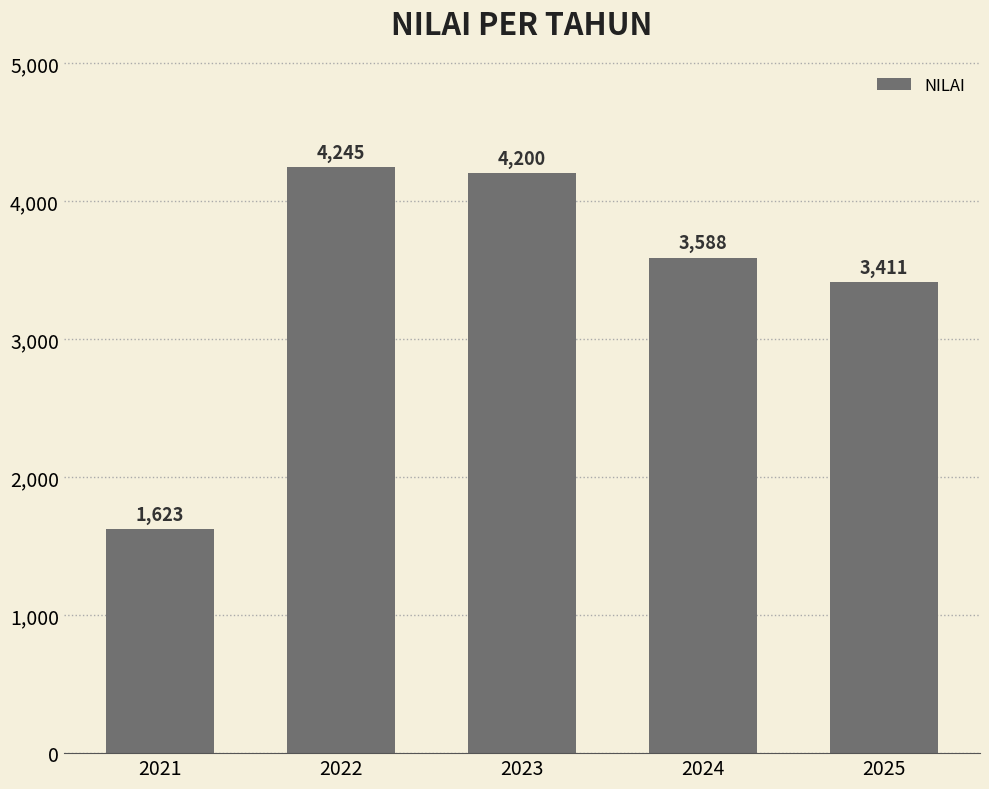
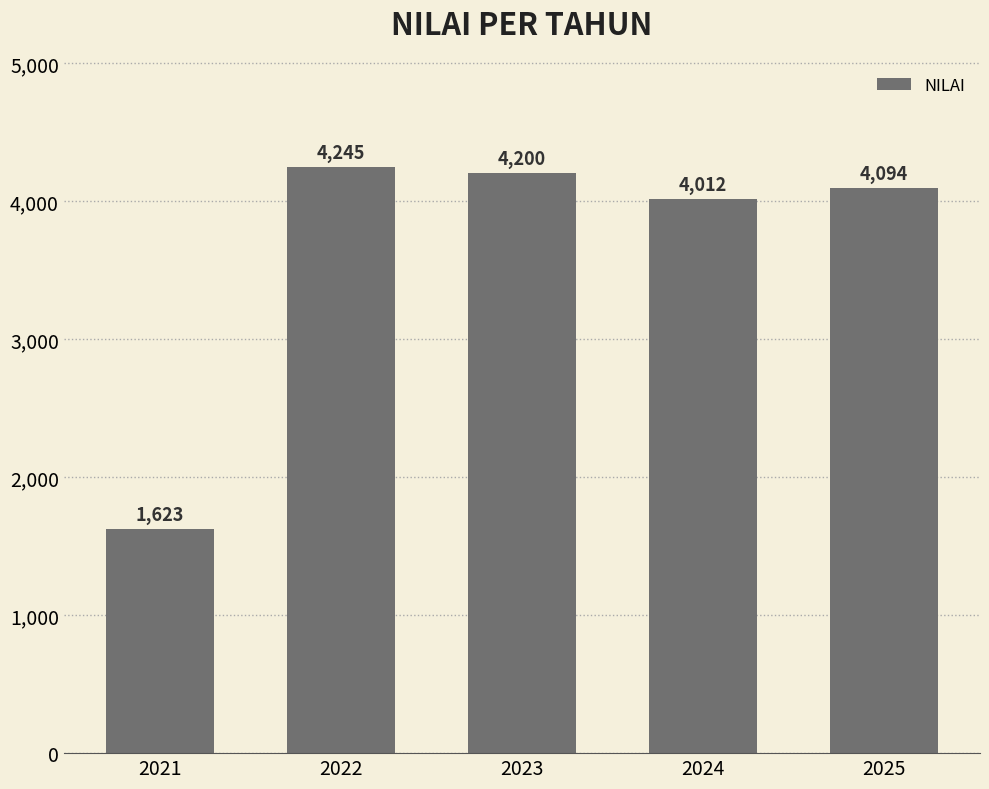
2024: 3,588 -> 4,012
2025: 3,411 -> 4,094
